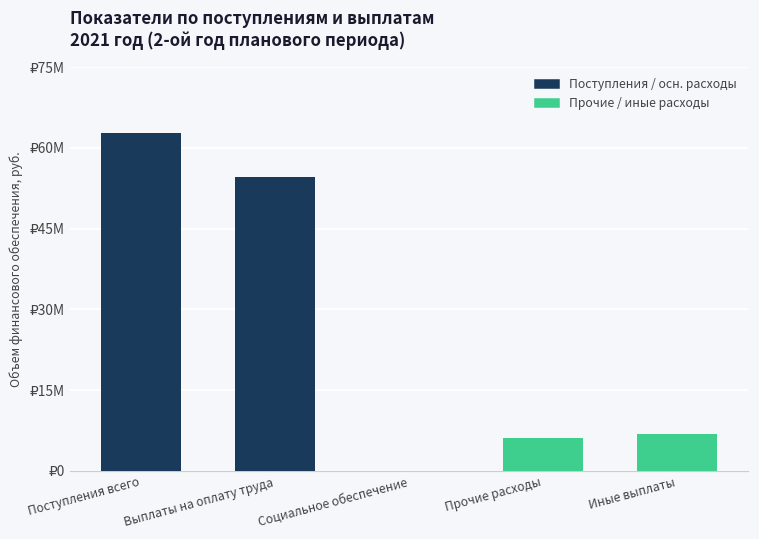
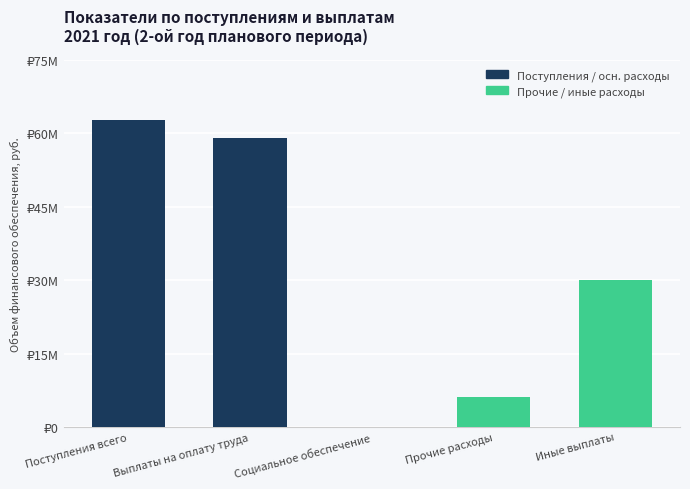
Выплаты на оплату труда: ₽55000000 -> ₽59000000
Иные выплаты: ₽7000000 -> ₽30000000
